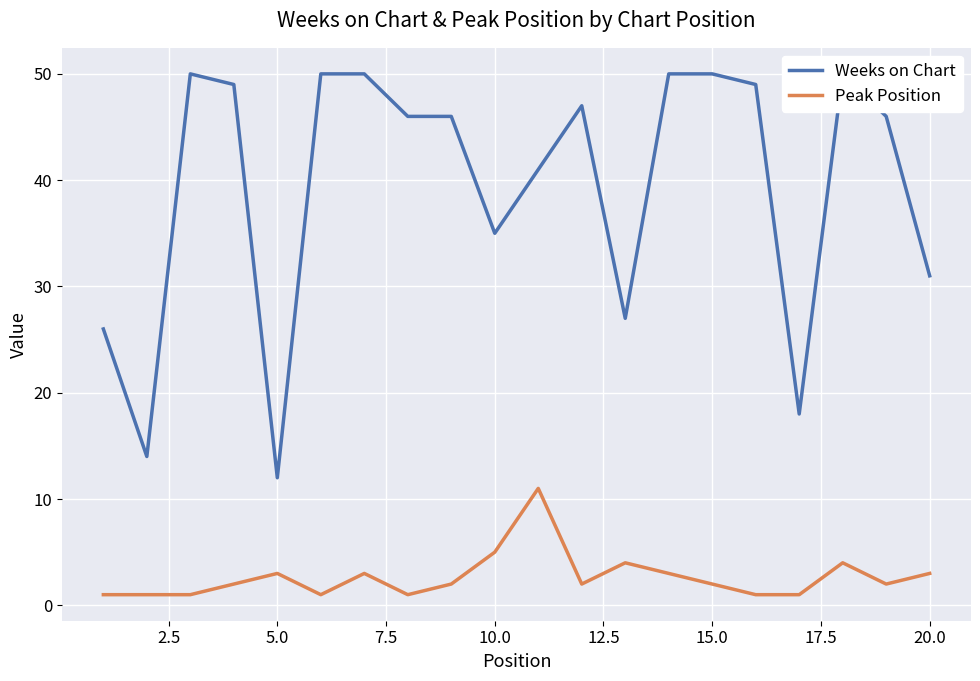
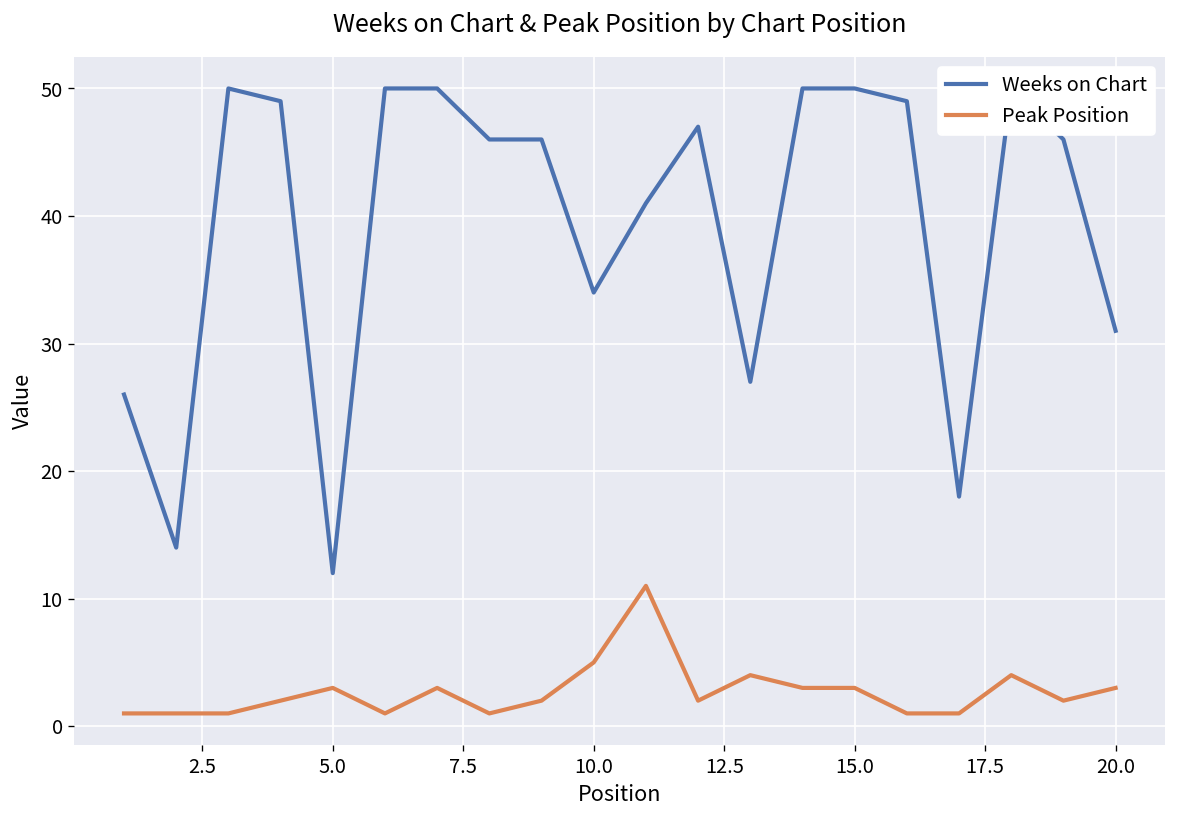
Weeks on Chart, 10.0: 35 -> 34
Peak Position, 15.0: 2 -> 3
